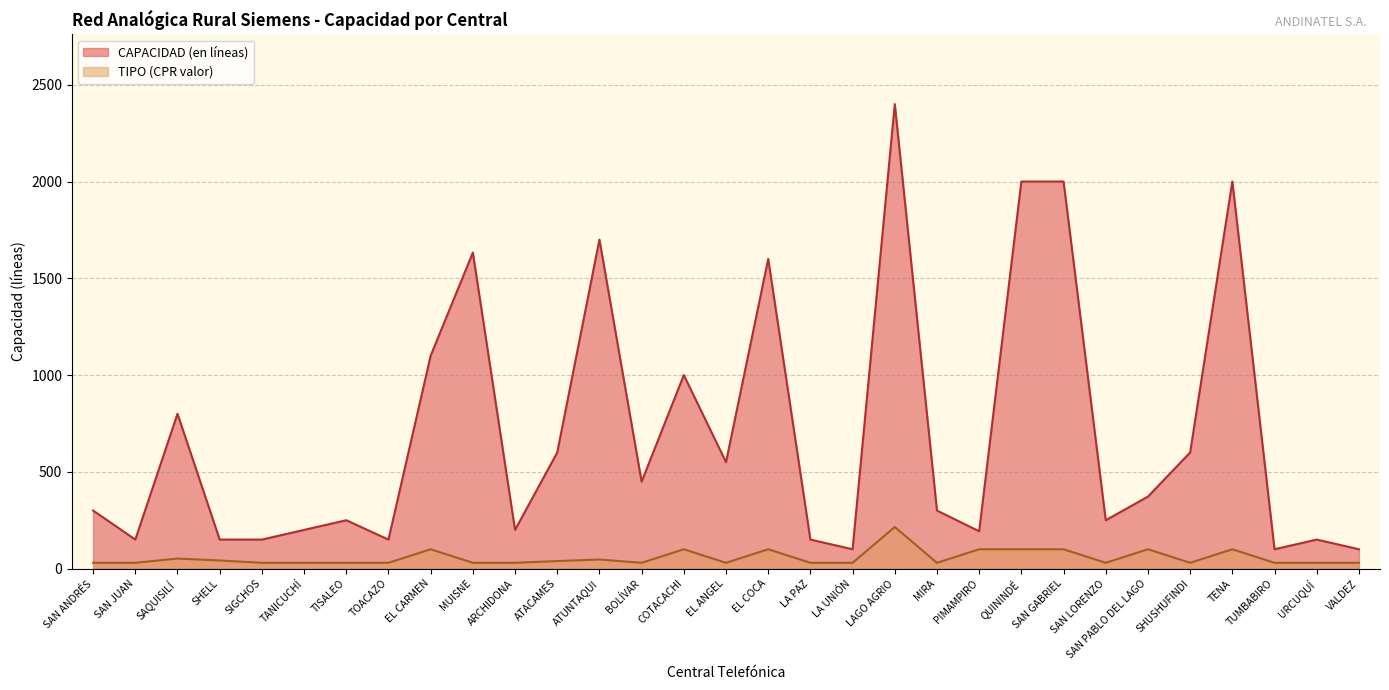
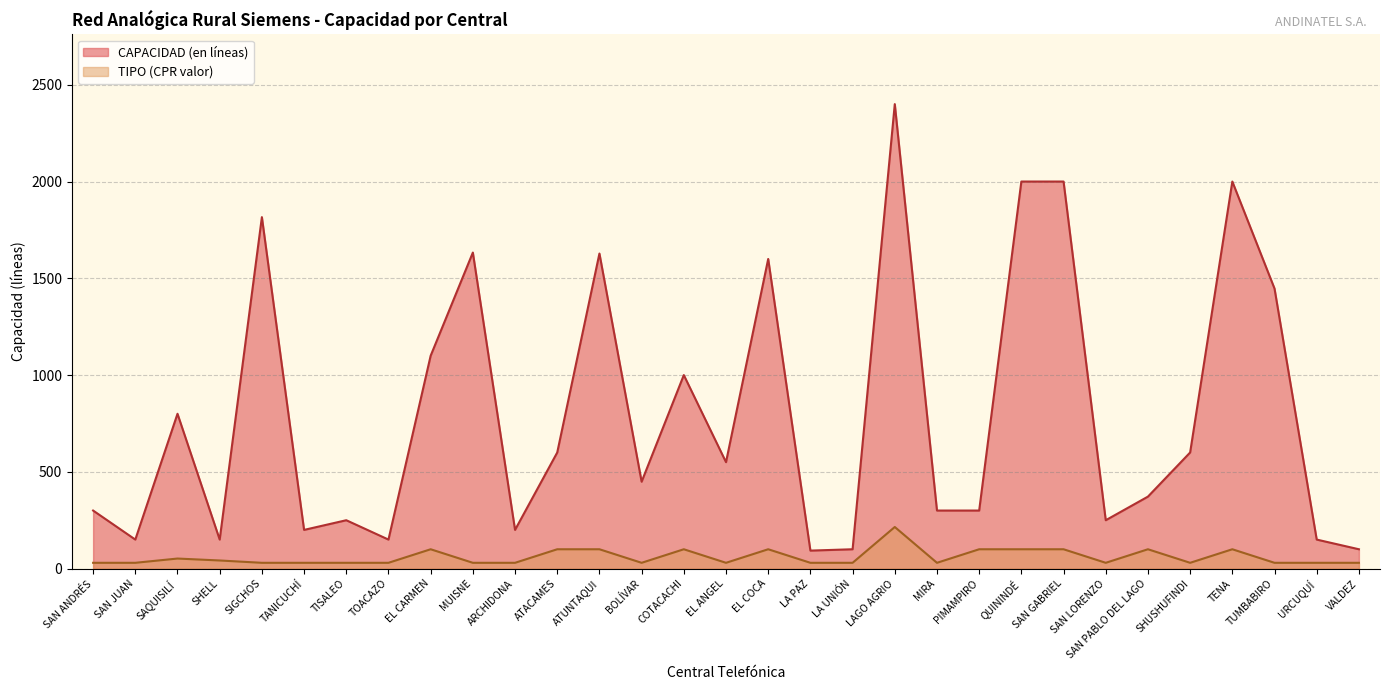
CAPACIDAD (en líneas), SIGCHOS: 150 -> 1820
TIPO (CPR valor), ATACAMES: 40 -> 100
CAPACIDAD (en líneas), ATUNTAQUI: 1700 -> 1630
TIPO (CPR valor), ATUNTAQUI: 50 -> 100
CAPACIDAD (en líneas), LA PAZ: 150 -> 90
CAPACIDAD (en líneas), PIMAMPIRO: 190 -> 300
CAPACIDAD (en líneas), TUMBABIRO: 100 -> 1450
